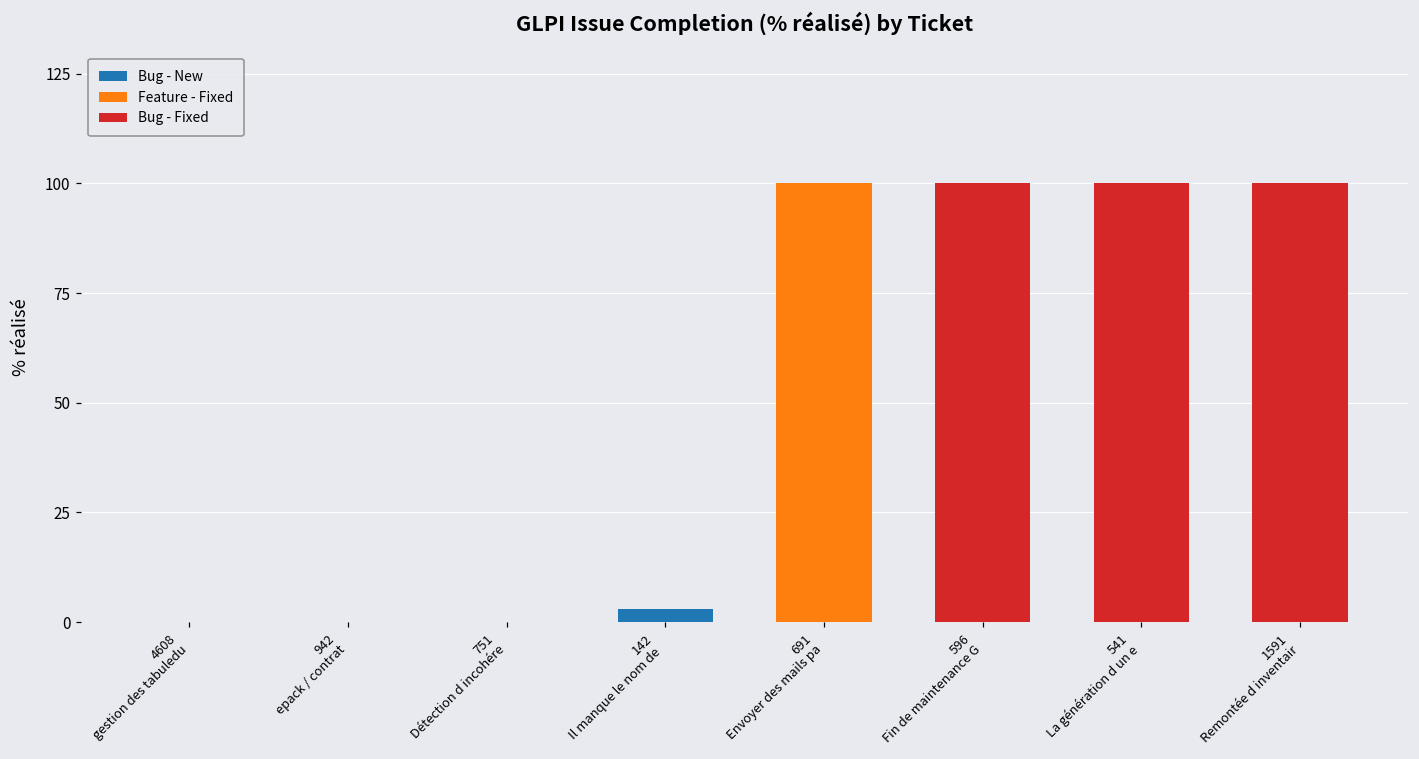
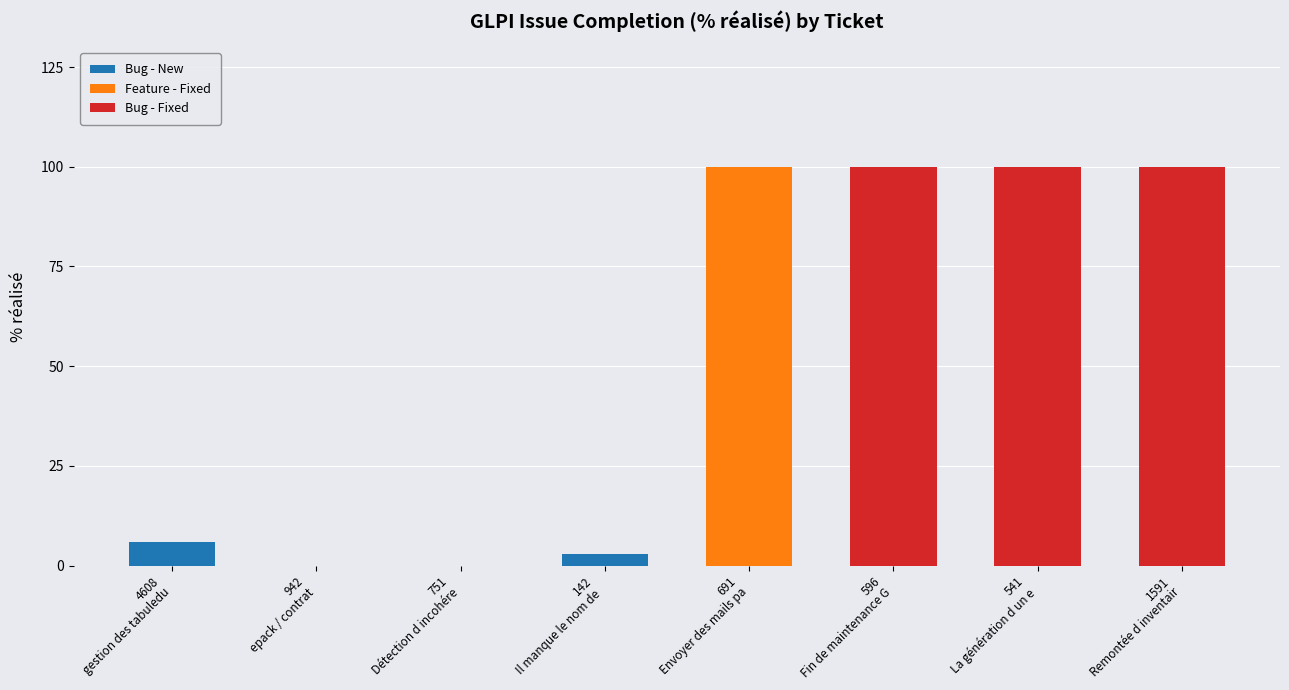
Bug - New, 4608 gestion des tabuledu: 0 -> 6
